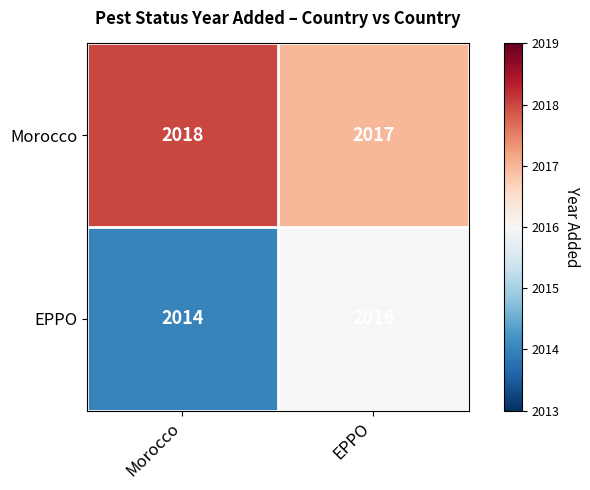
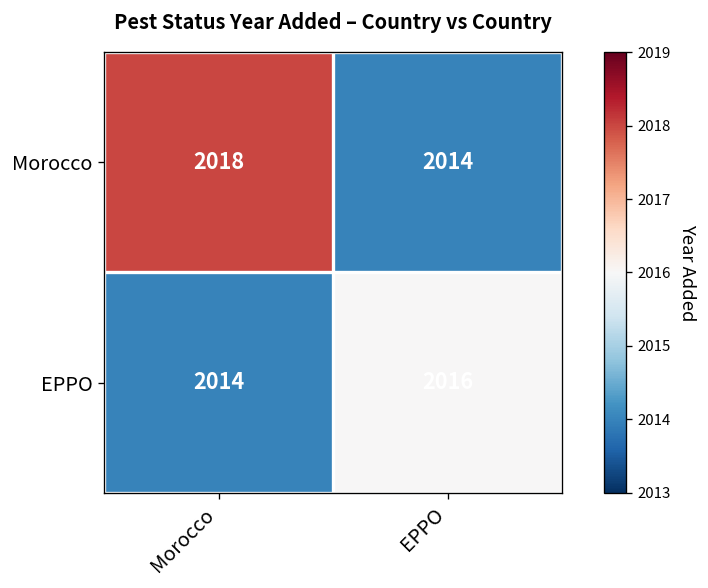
Morocco, EPPO: 2017 -> 2014
